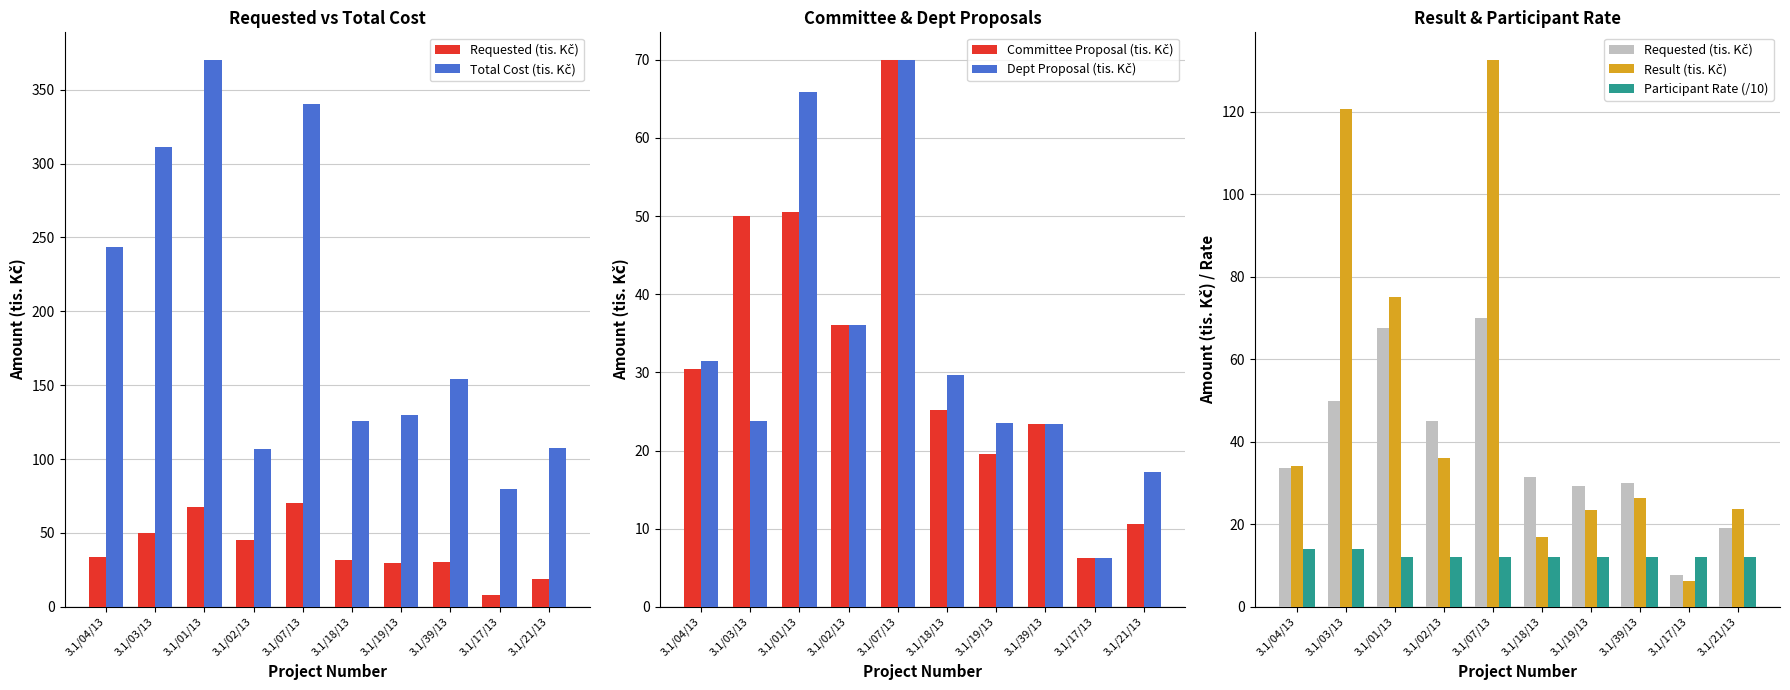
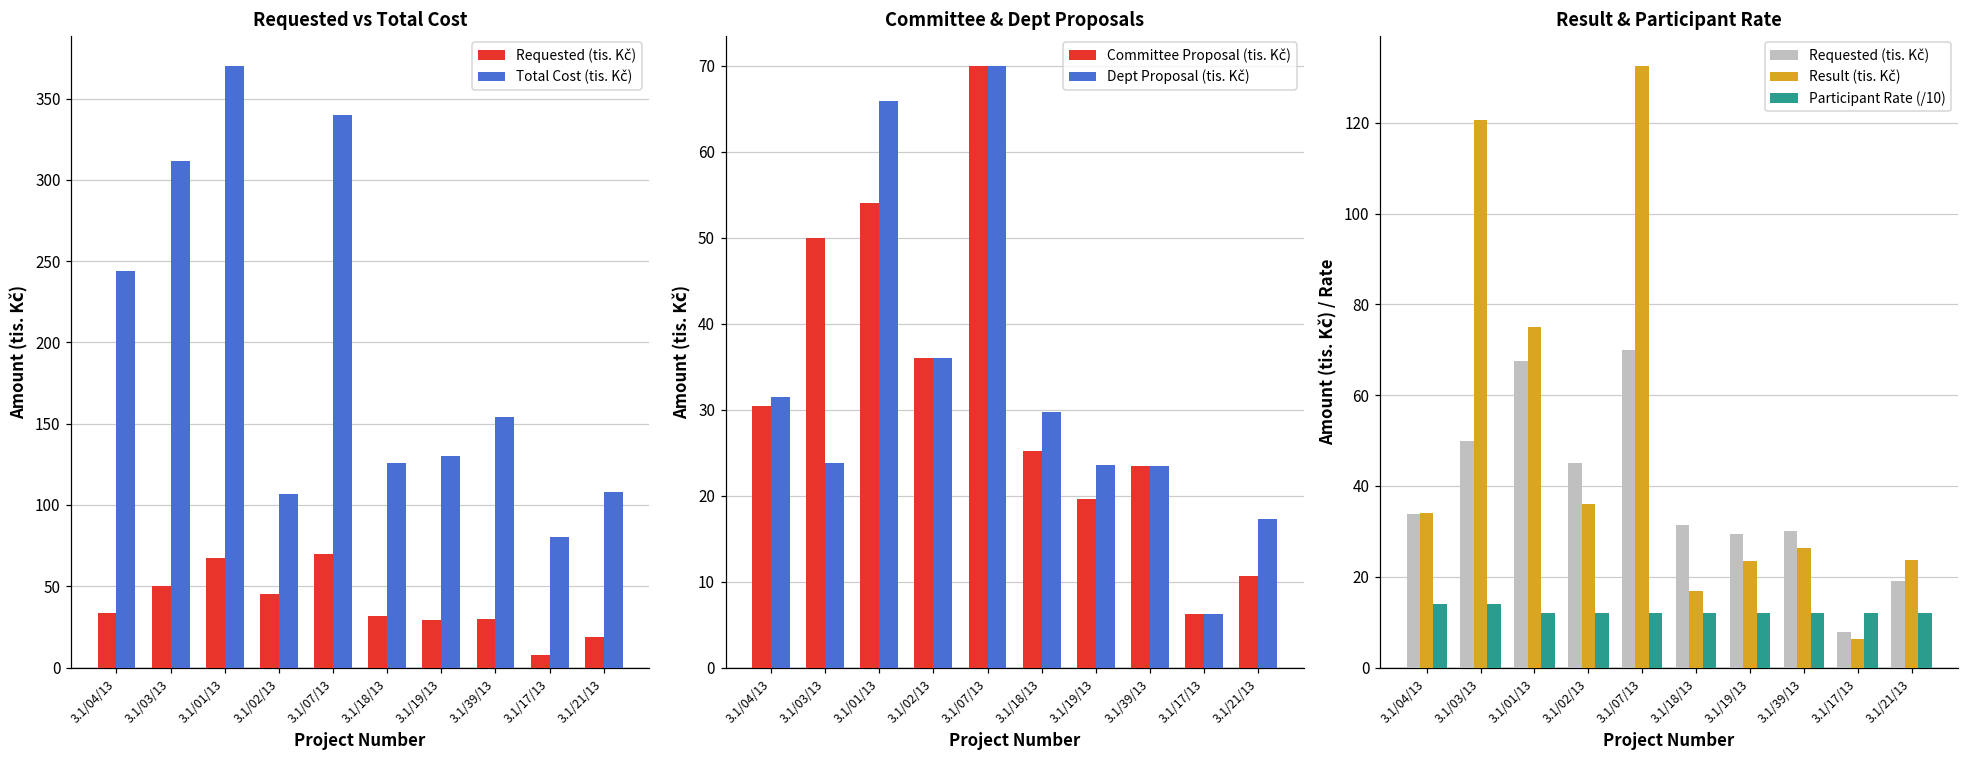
Committee & Dept Proposals, Committee Proposal (tis. Kč), 3.1/01/13: 51 -> 54
